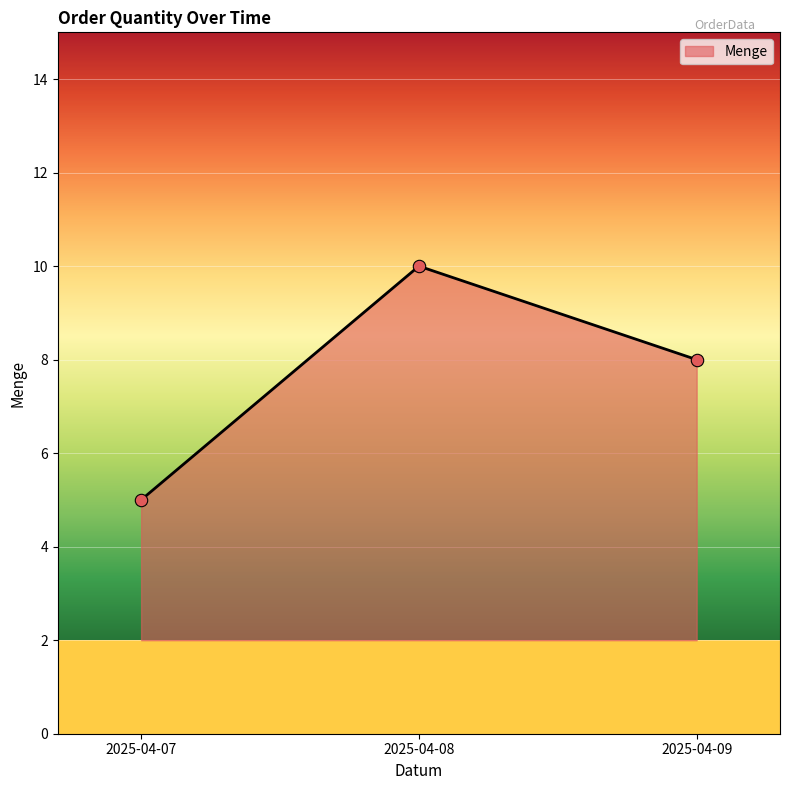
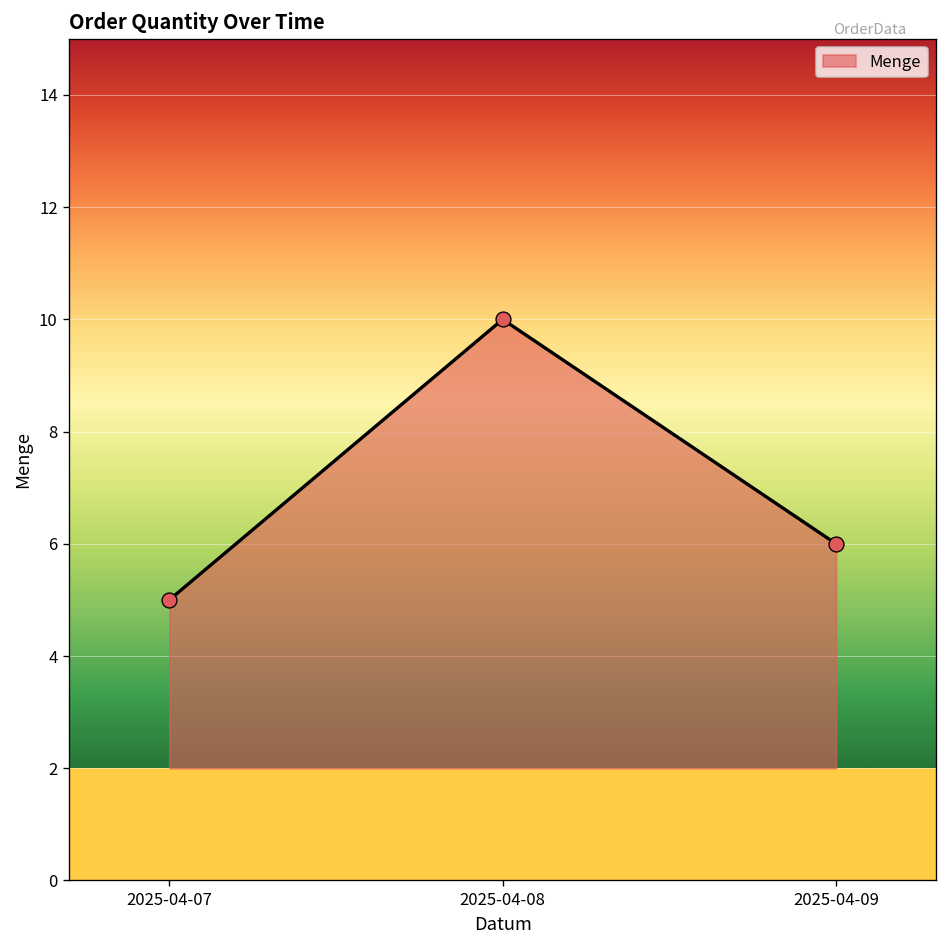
2025-04-09: 8 -> 6
